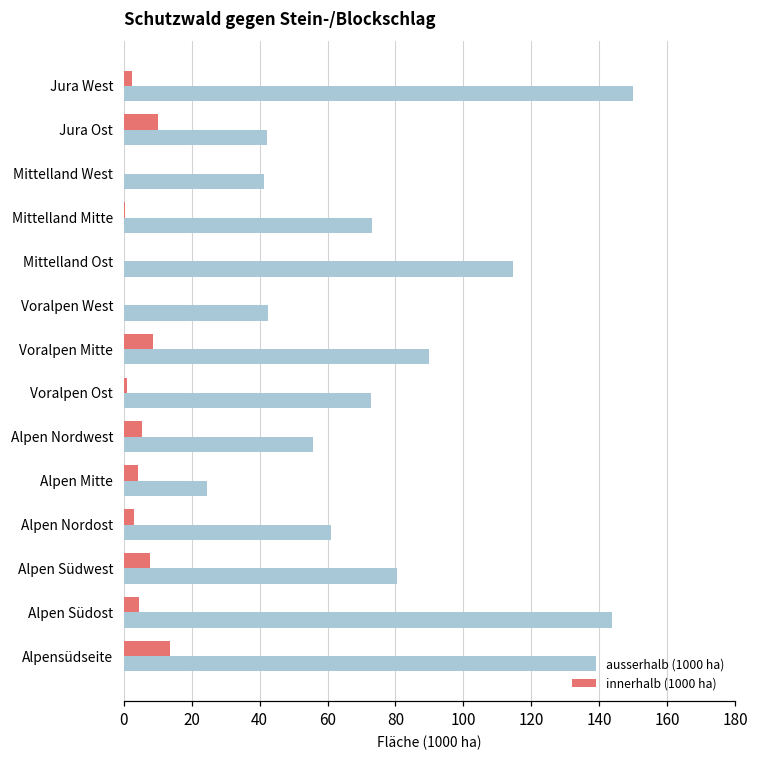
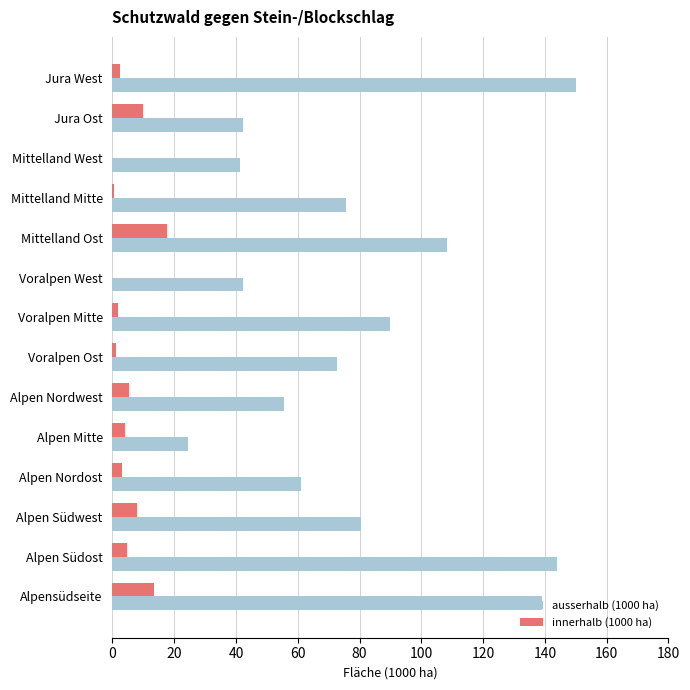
ausserhalb (1000 ha), Mittelland Mitte: 73 -> 76
innerhalb (1000 ha), Mittelland Ost: 0 -> 18
ausserhalb (1000 ha), Mittelland Ost: 115 -> 108
innerhalb (1000 ha), Voralpen Mitte: 9 -> 2
